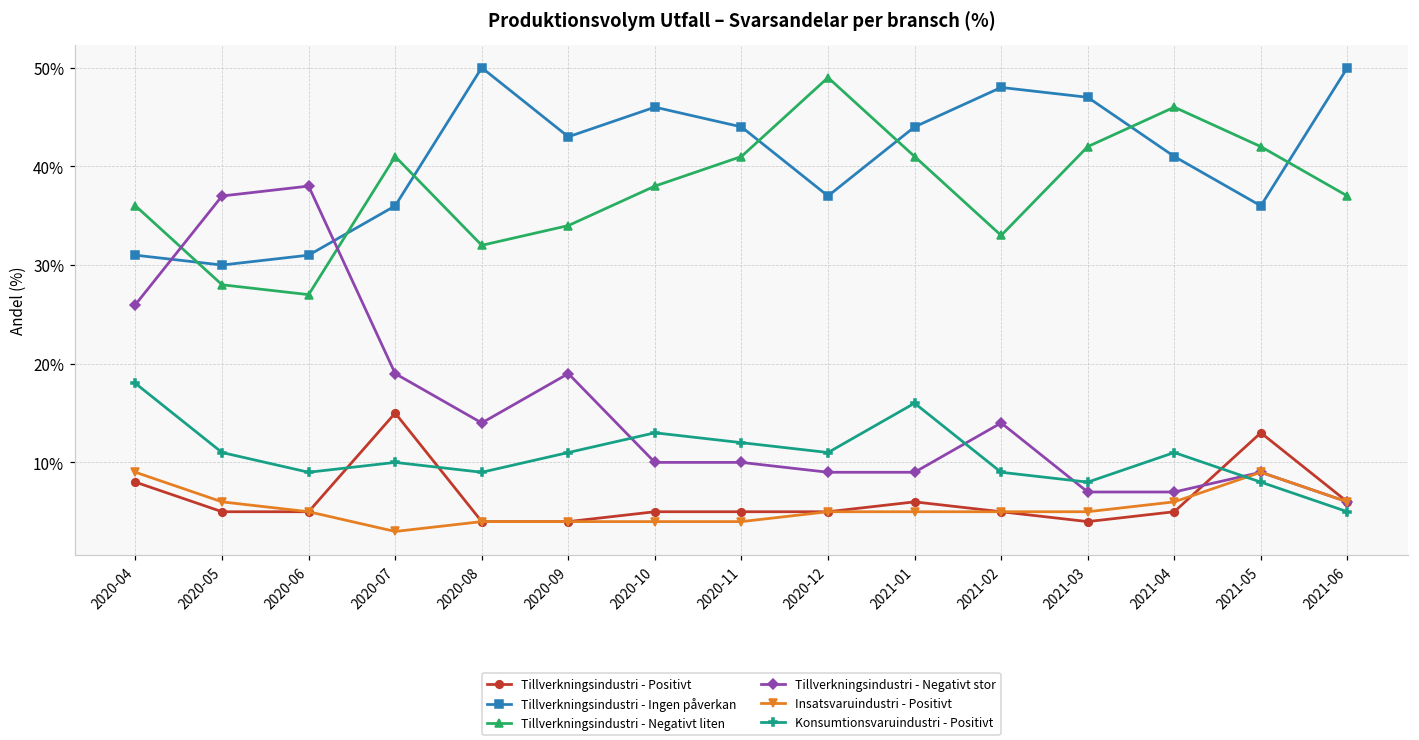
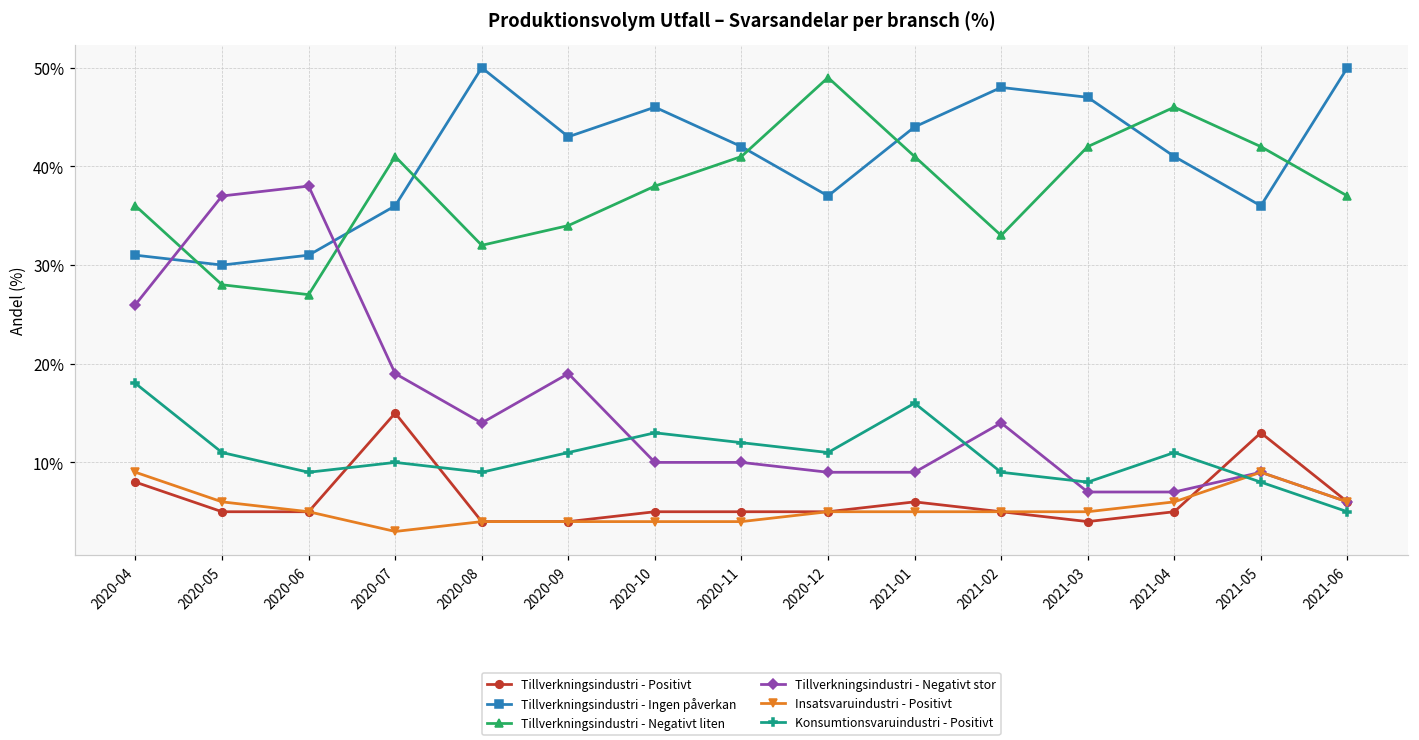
Tillverkningsindustri - Ingen påverkan, 2020-11: 44% -> 42%
